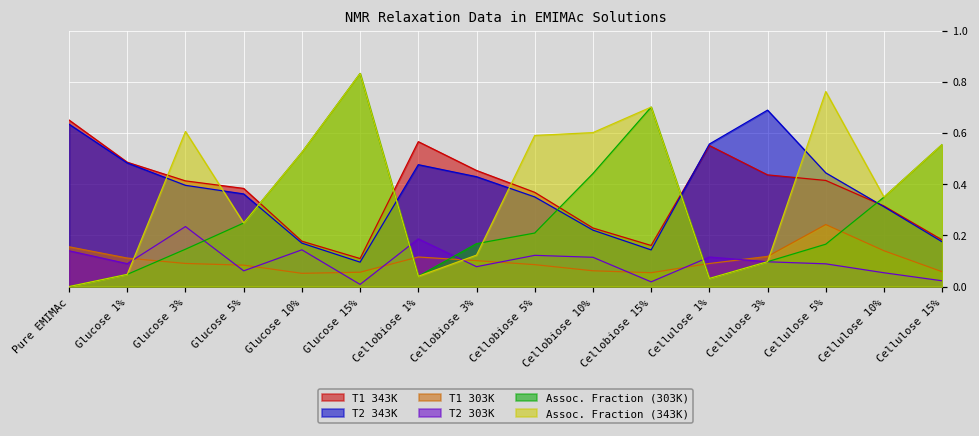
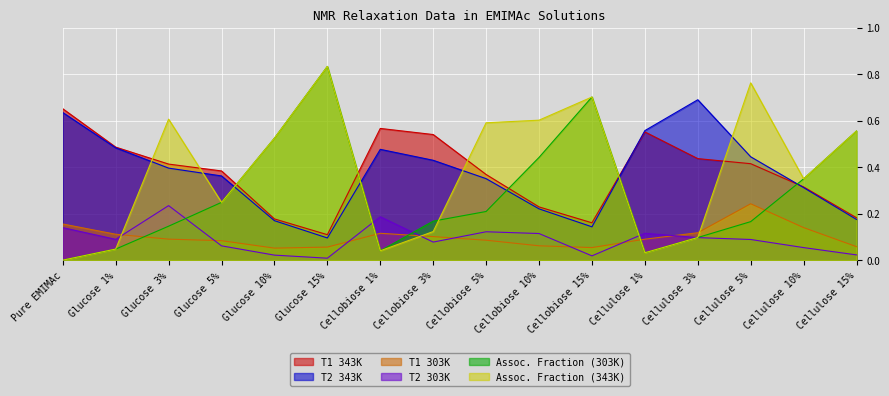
T2 303K, Glucose 10%: 0.14 -> 0.02
T1 343K, Cellobiose 3%: 0.45 -> 0.54
